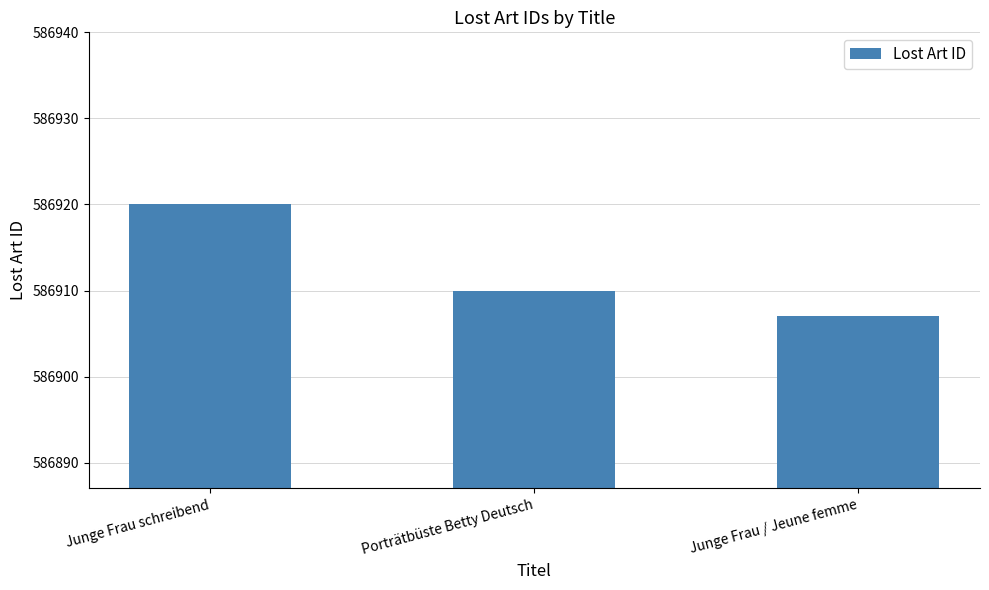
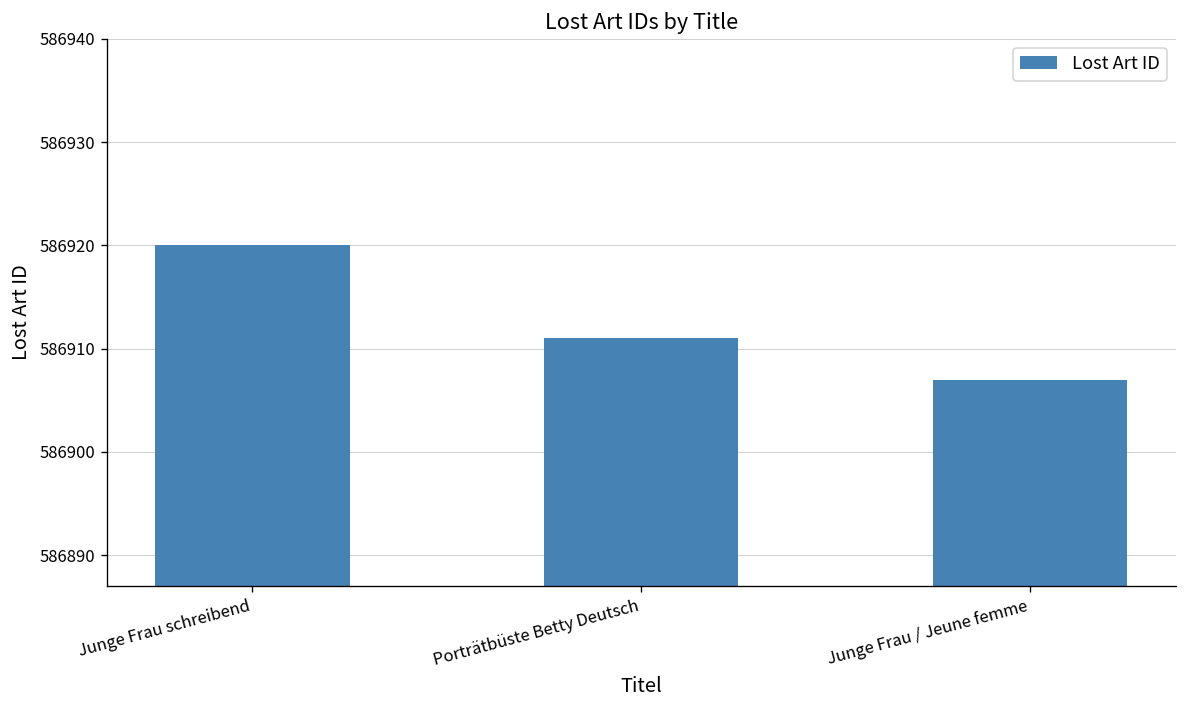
Porträtbüste Betty Deutsch: 586910 -> 586911
